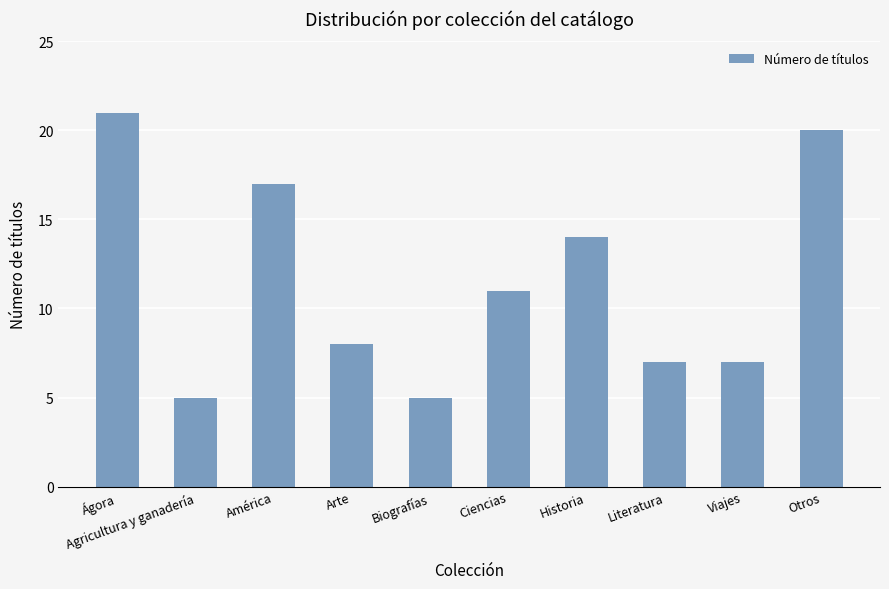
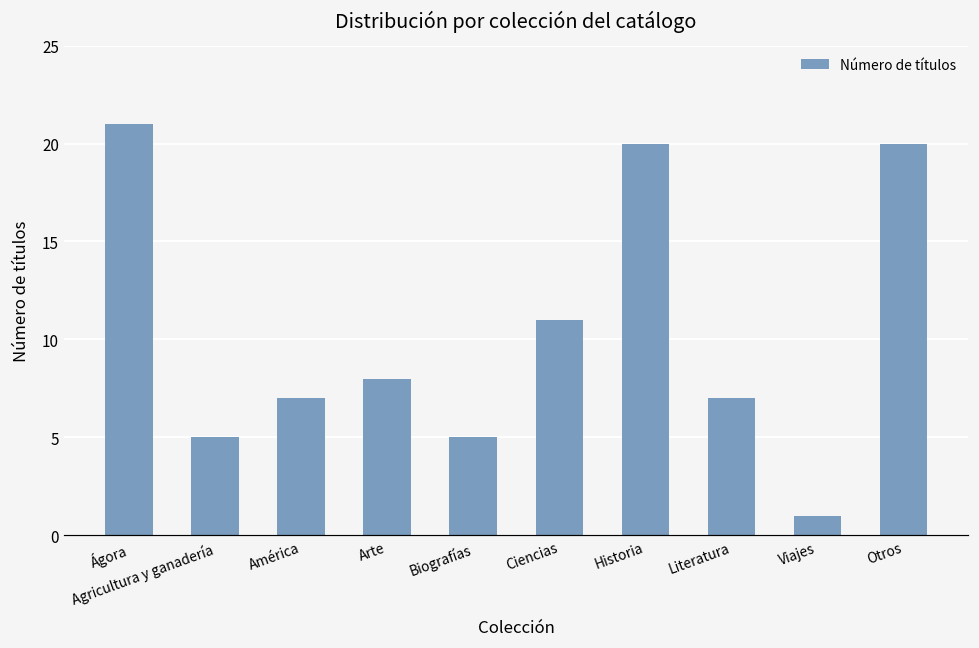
América: 17 -> 7
Historia: 14 -> 20
Viajes: 7 -> 1
